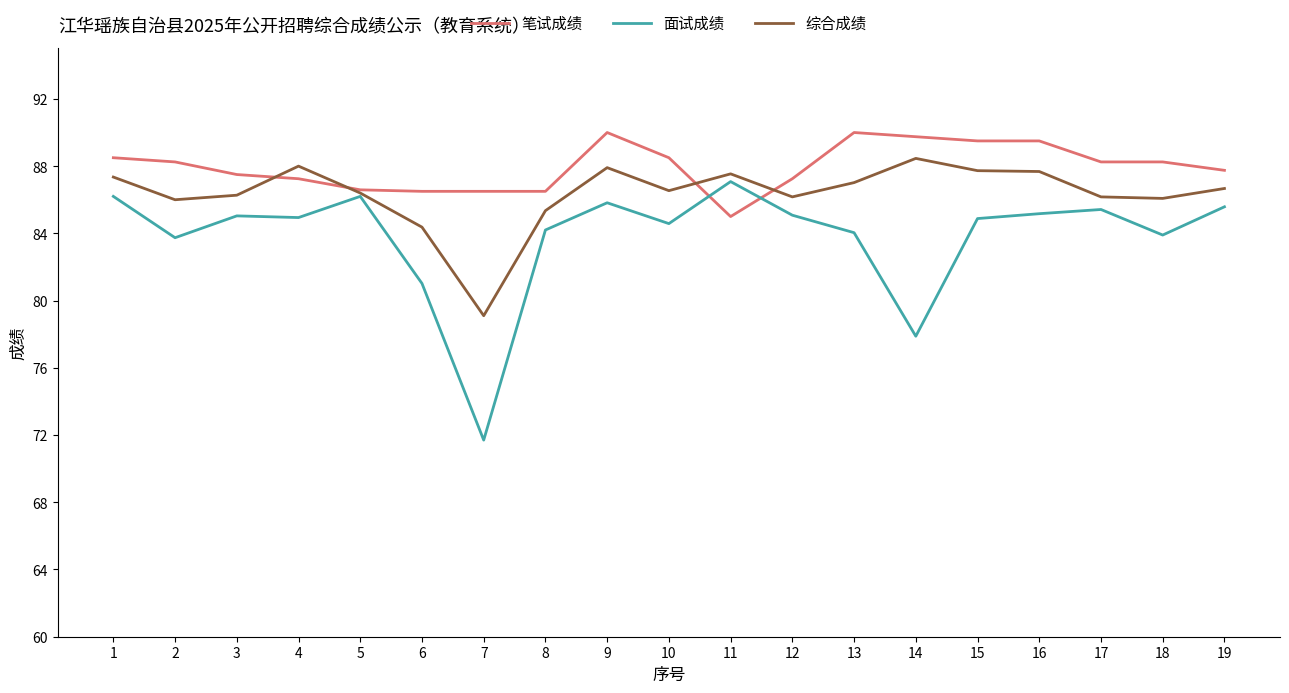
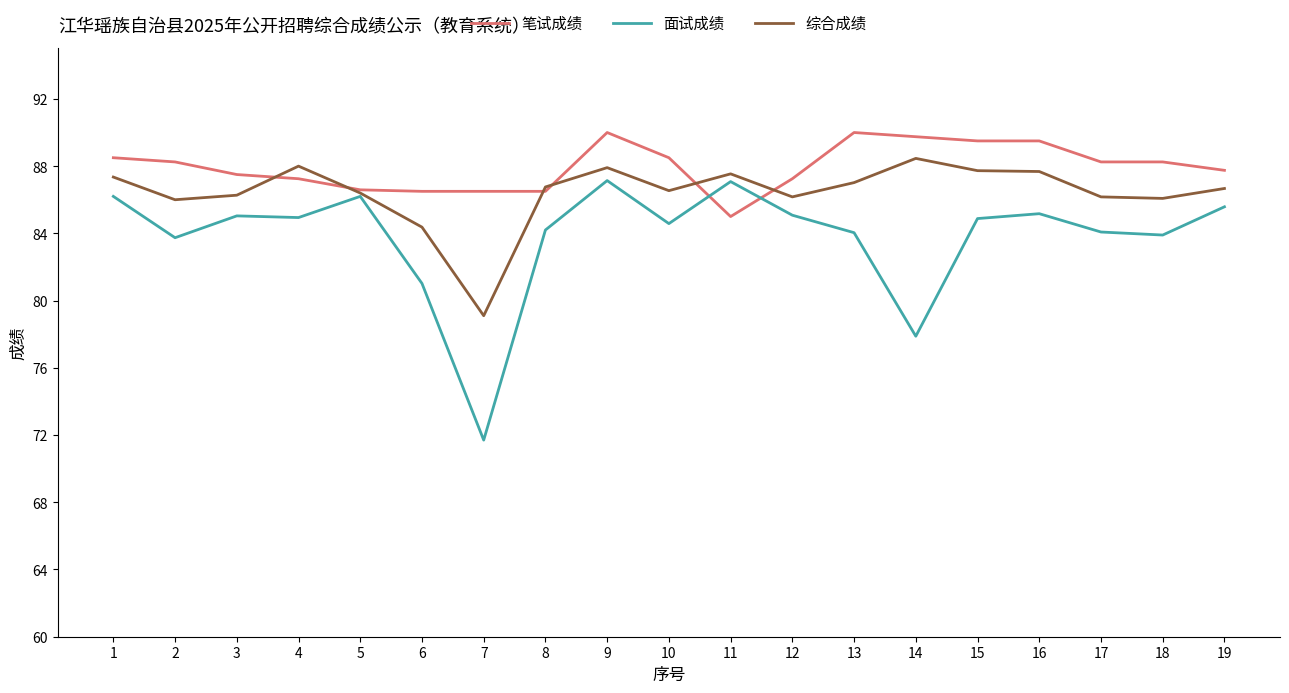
综合成绩, 8: 85.4 -> 86.8
面试成绩, 9: 85.8 -> 87.1
面试成绩, 17: 85.4 -> 84.1
